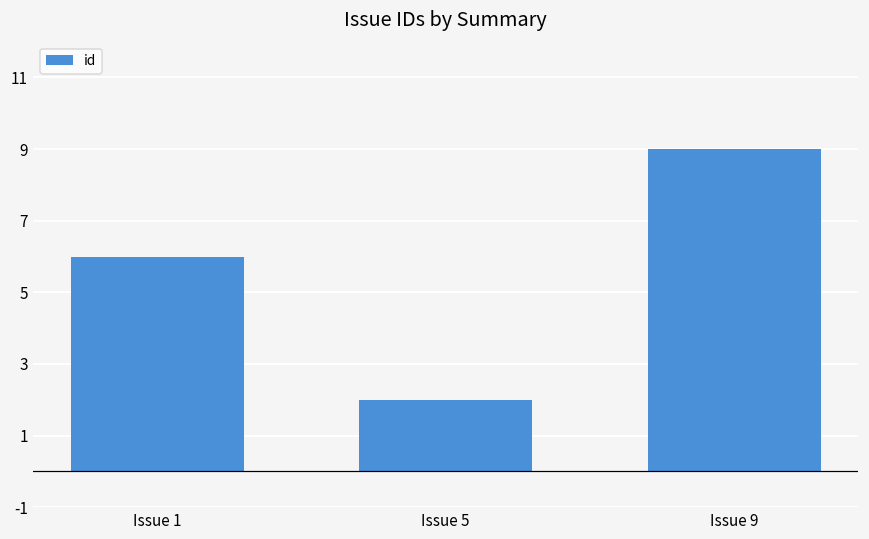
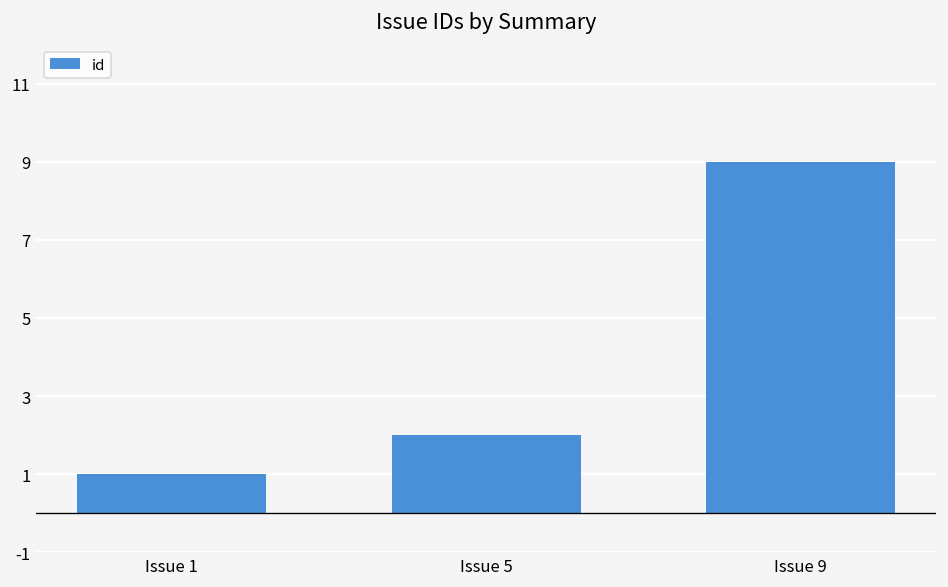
Issue 1: 6 -> 1
